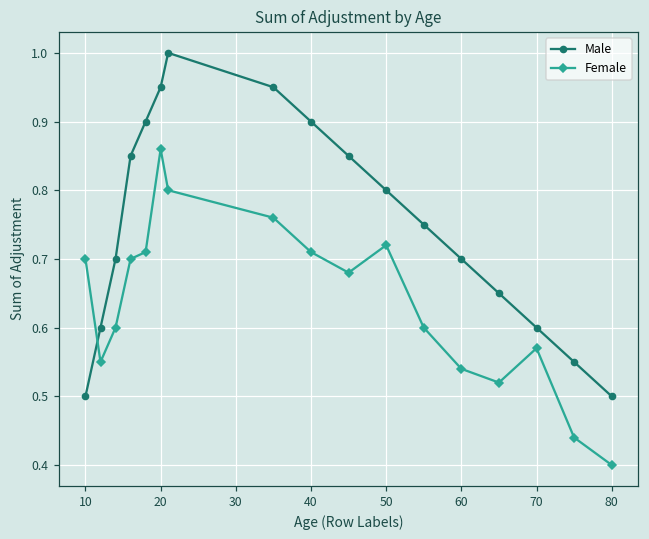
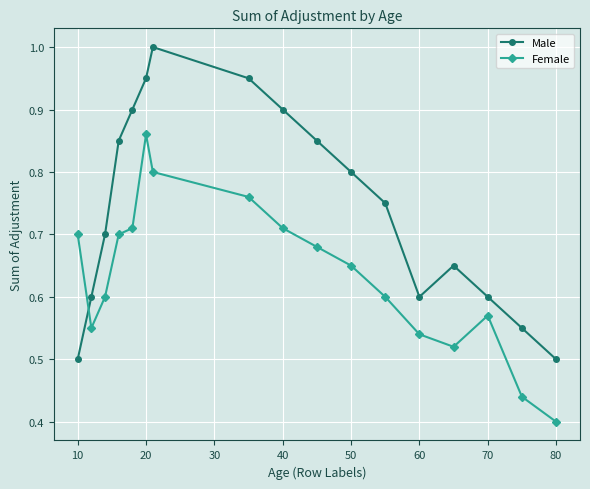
Female, 50: 0.72 -> 0.65
Male, 60: 0.7 -> 0.6
